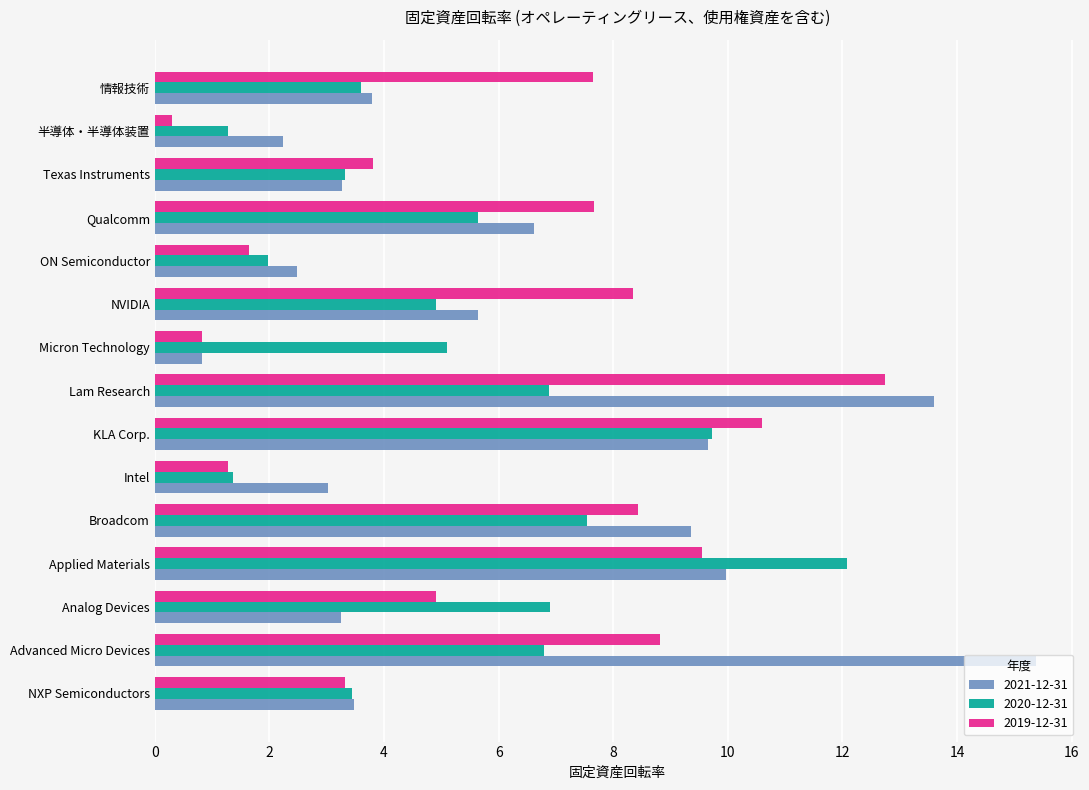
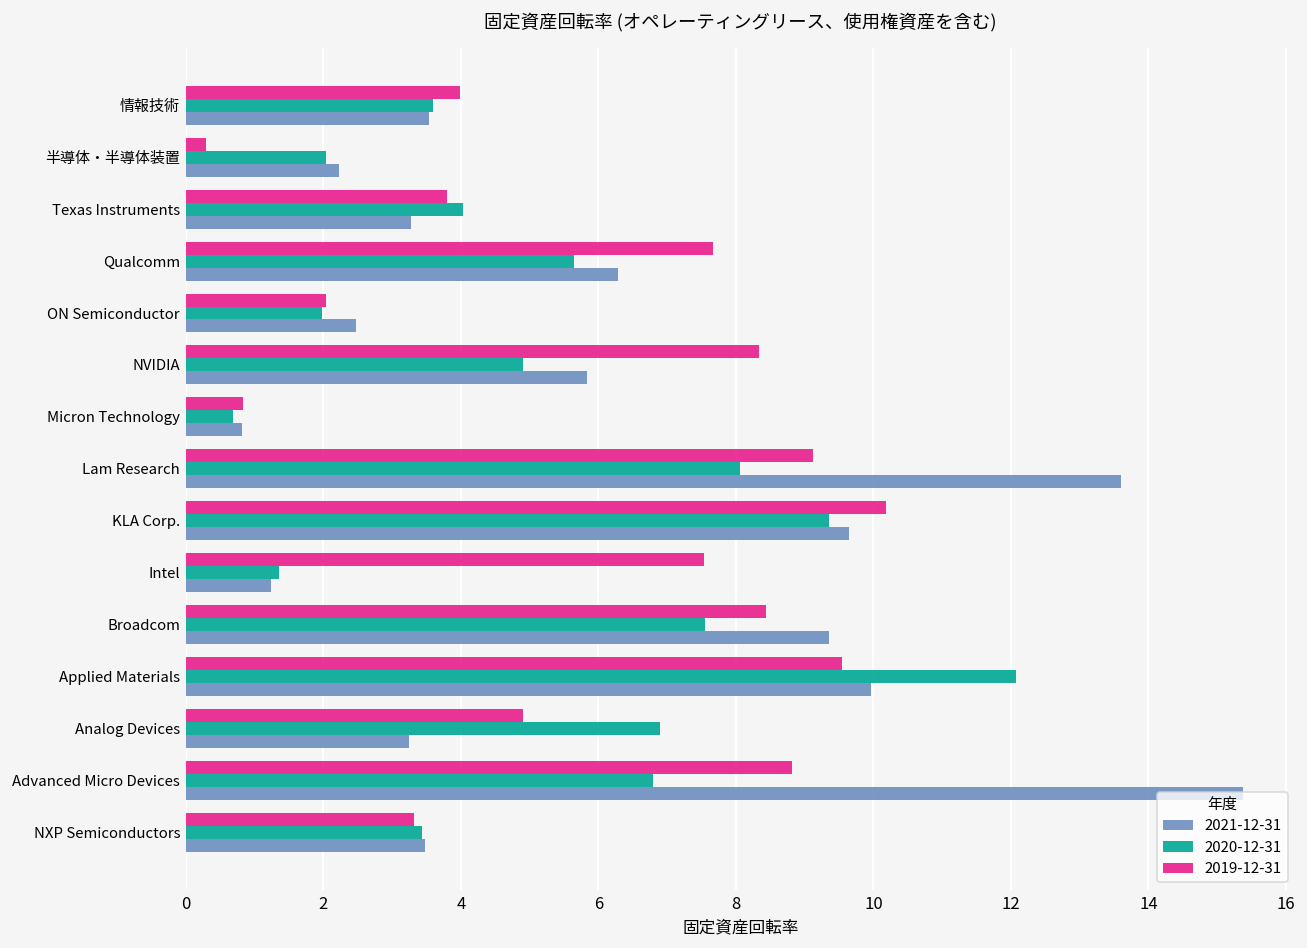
2019-12-31, 情報技術: 7.6 -> 4.0
2021-12-31, 情報技術: 3.8 -> 3.5
2020-12-31, 半導体・半導体装置: 1.3 -> 2.0
2020-12-31, Texas Instruments: 3.3 -> 4.0
2021-12-31, Qualcomm: 6.6 -> 6.3
2019-12-31, ON Semiconductor: 1.6 -> 2.0
2021-12-31, NVIDIA: 5.6 -> 5.8
2020-12-31, Micron Technology: 5.1 -> 0.7
2019-12-31, Lam Research: 12.8 -> 9.1
2020-12-31, Lam Research: 6.9 -> 8.1
2019-12-31, KLA Corp.: 10.6 -> 10.2
2020-12-31, KLA Corp.: 9.7 -> 9.4
2019-12-31, Intel: 1.3 -> 7.5
2021-12-31, Intel: 3.0 -> 1.2
